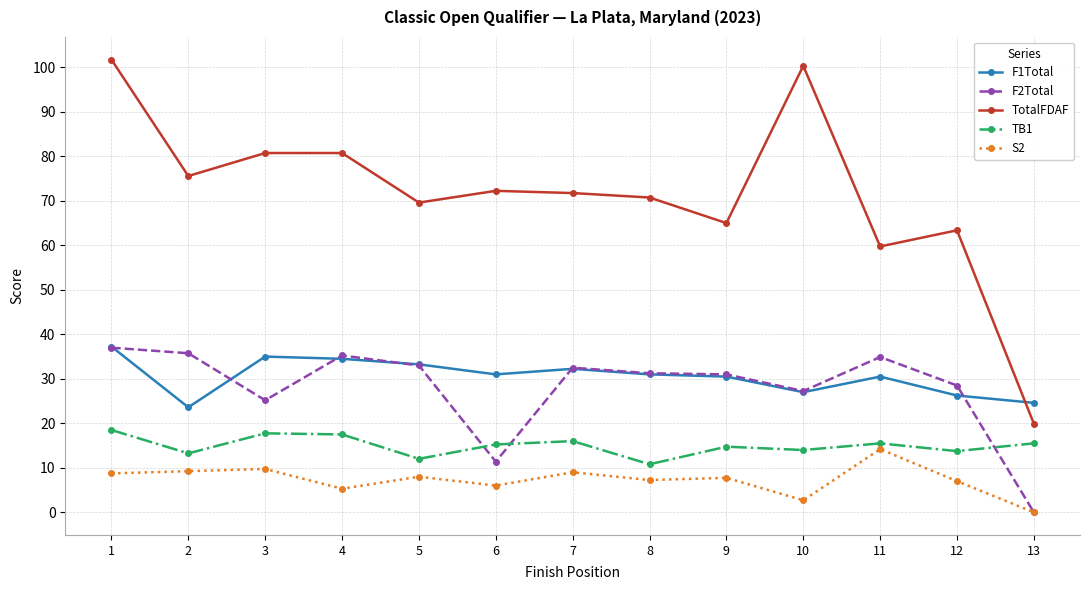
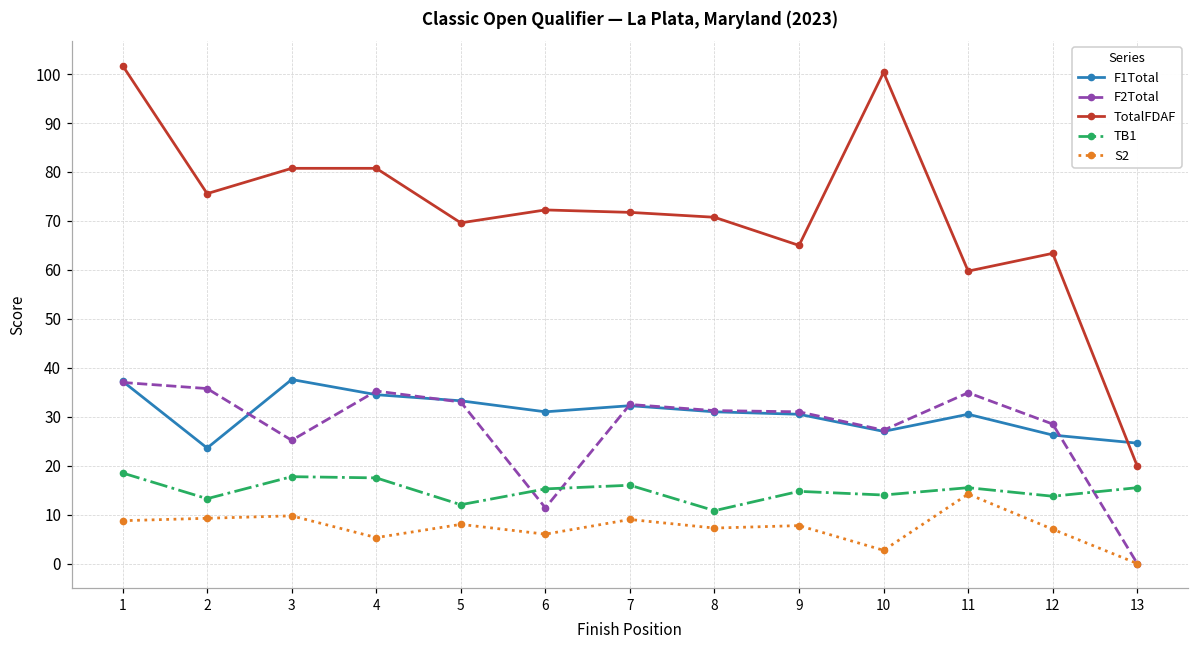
F1Total, 3: 35 -> 38
